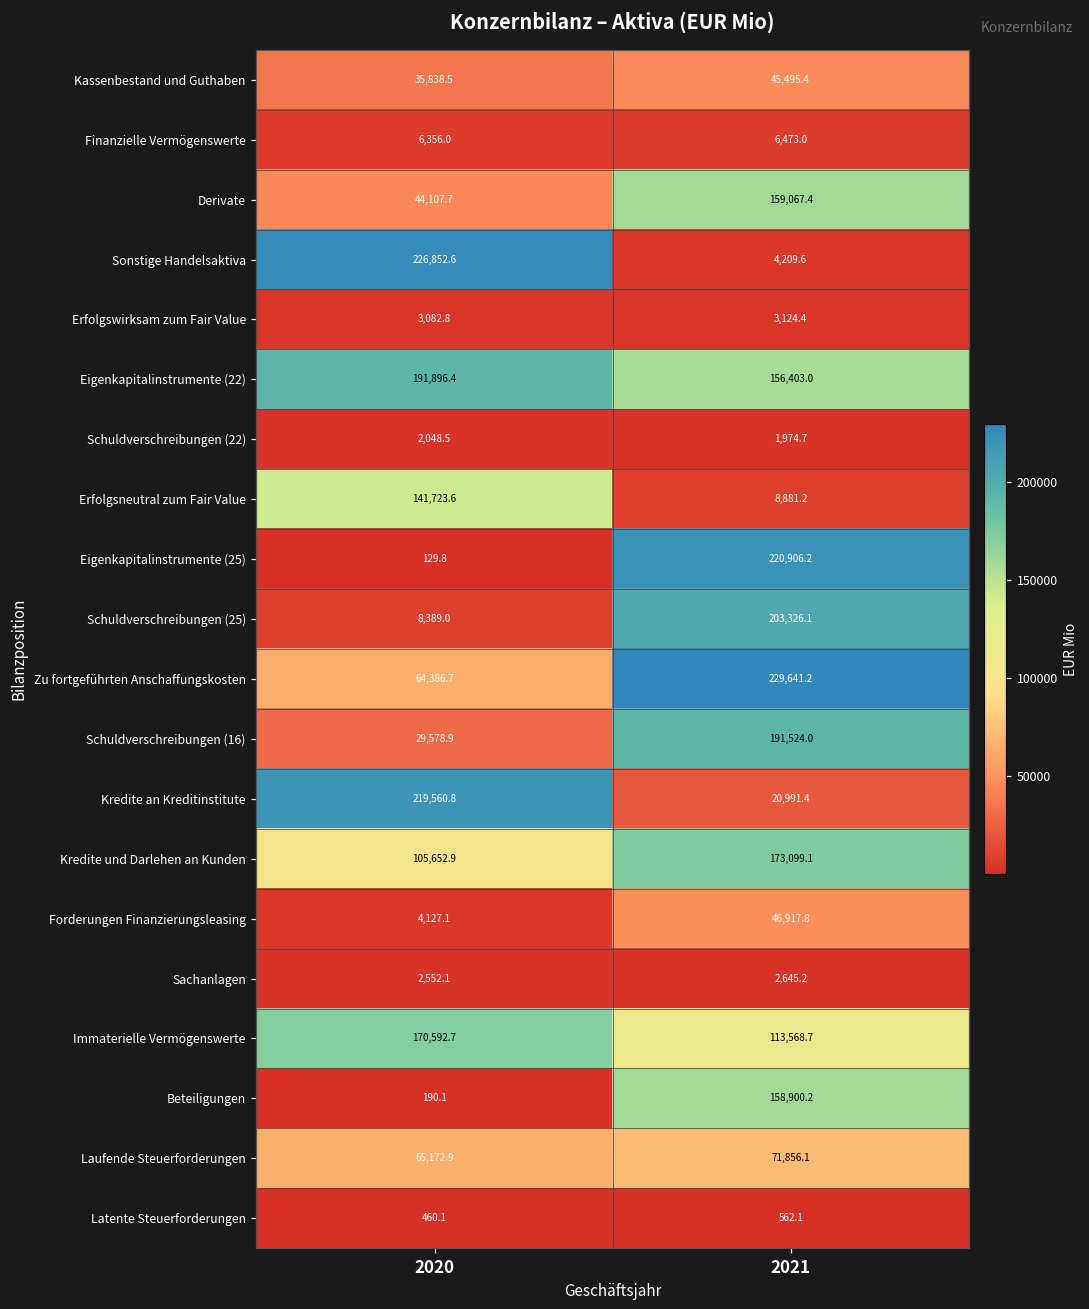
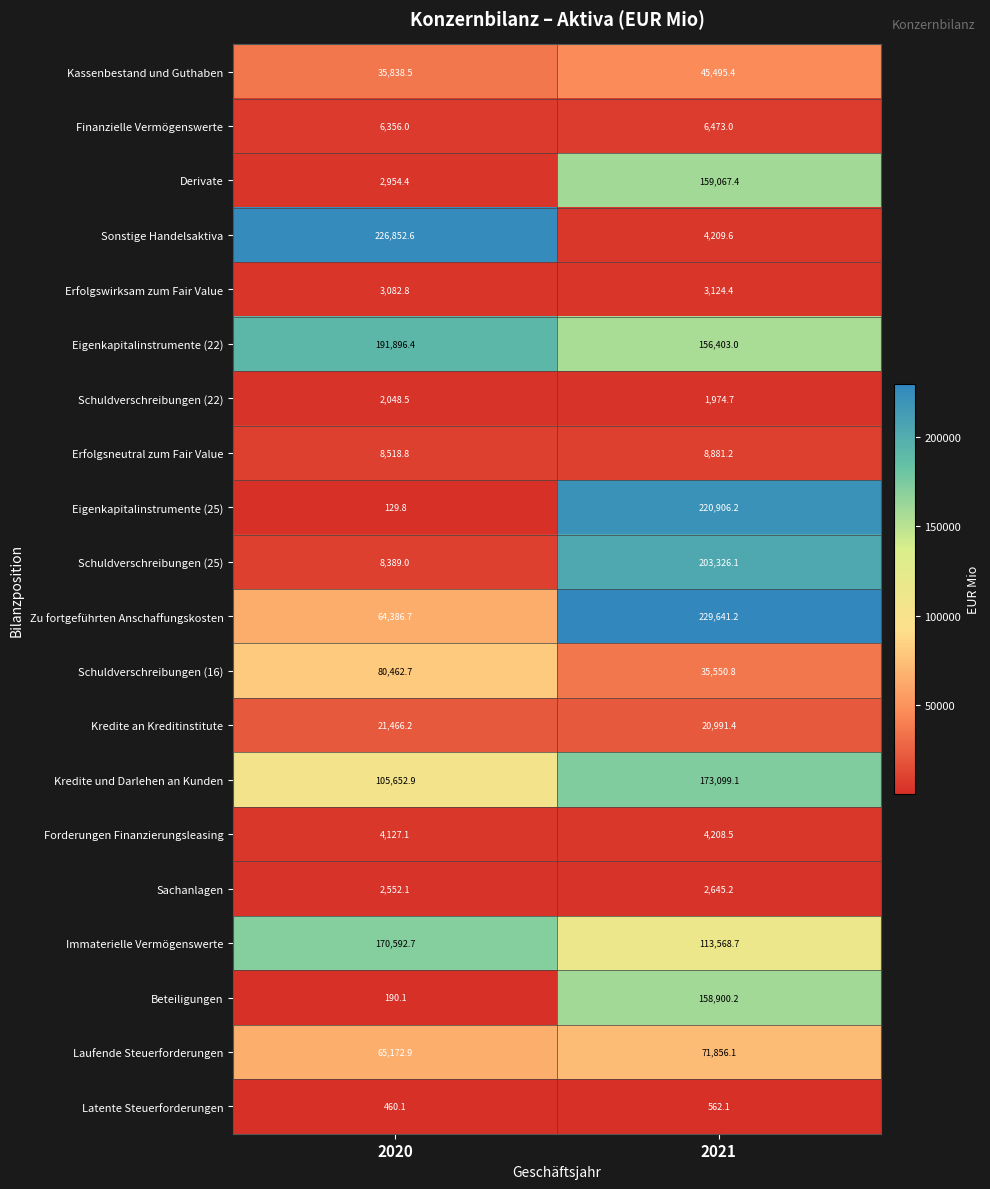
Derivate, 2020: 44,107.7 -> 2,954.4
Erfolgsneutral zum Fair Value, 2020: 141,723.6 -> 8,518.8
Schuldverschreibungen (16), 2020: 29,578.9 -> 80,462.7
Schuldverschreibungen (16), 2021: 191,524.0 -> 35,550.8
Kredite an Kreditinstitute, 2020: 219,560.8 -> 21,466.2
Forderungen Finanzierungsleasing, 2021: 46,917.8 -> 4,208.5
